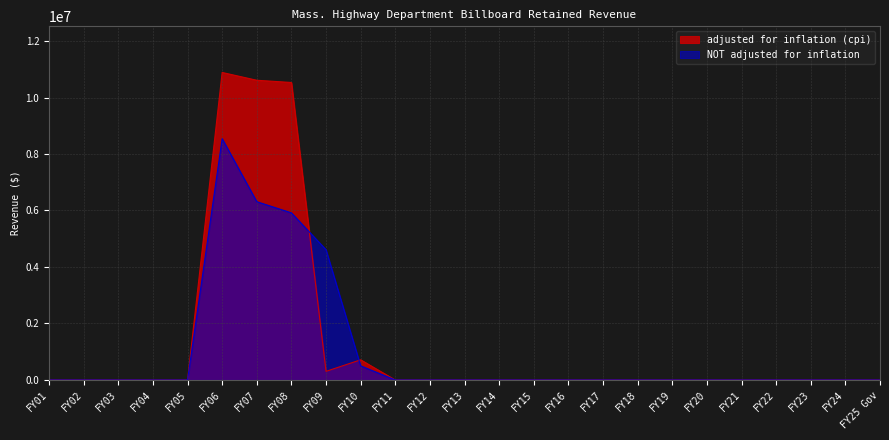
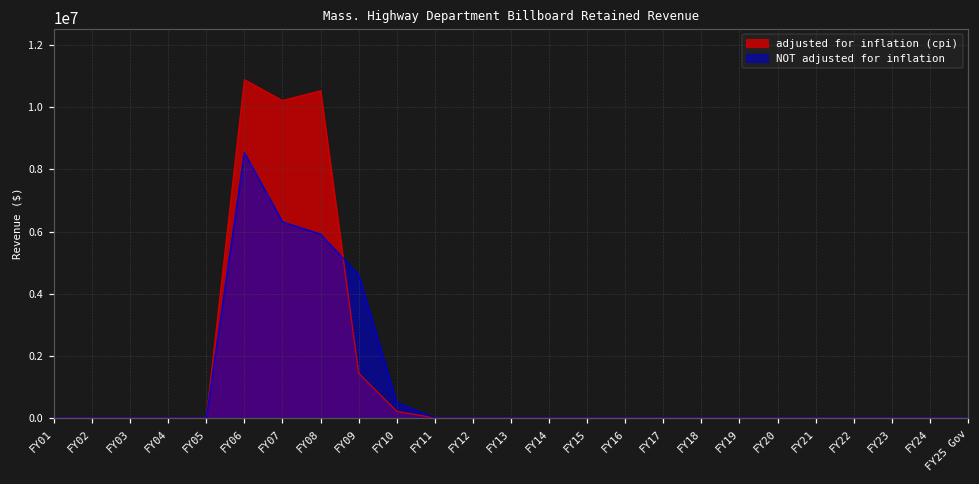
adjusted for inflation (cpi), FY07: 10600000 -> 10200000
adjusted for inflation (cpi), FY09: 300000 -> 1400000
adjusted for inflation (cpi), FY10: 700000 -> 200000
